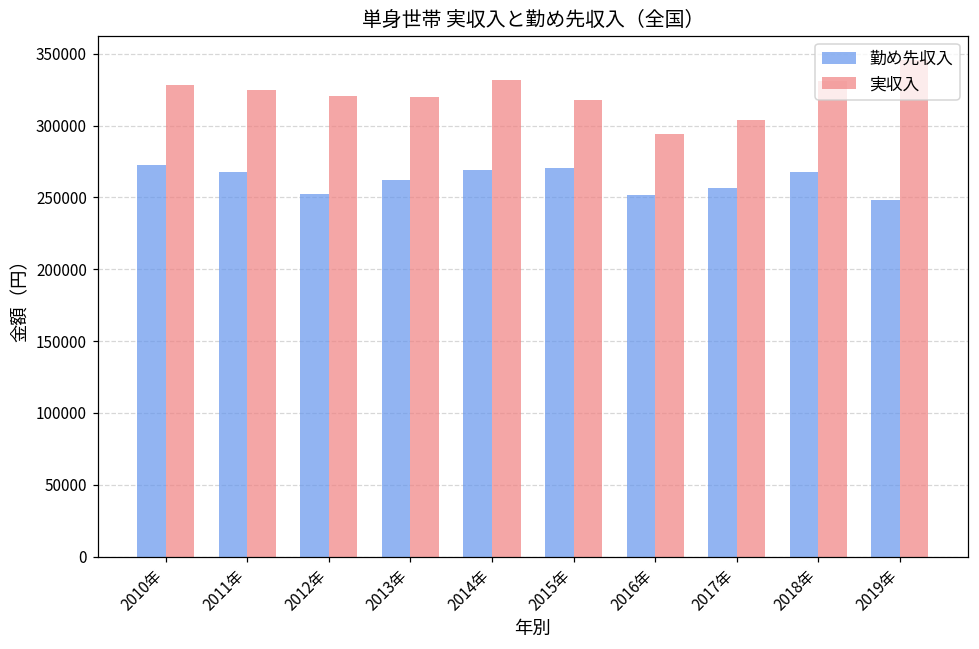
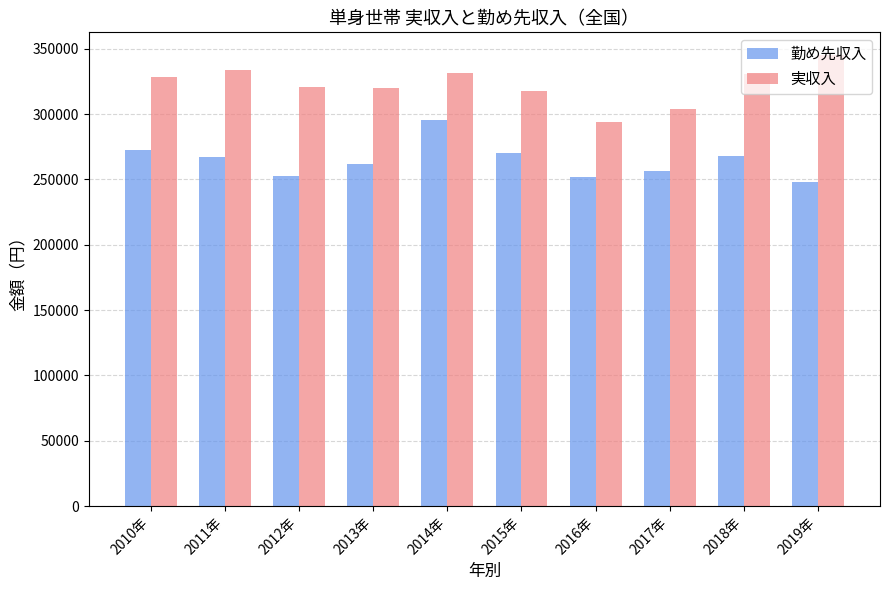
実収入, 2011年: 325000 -> 334000
勤め先収入, 2014年: 269000 -> 295000
